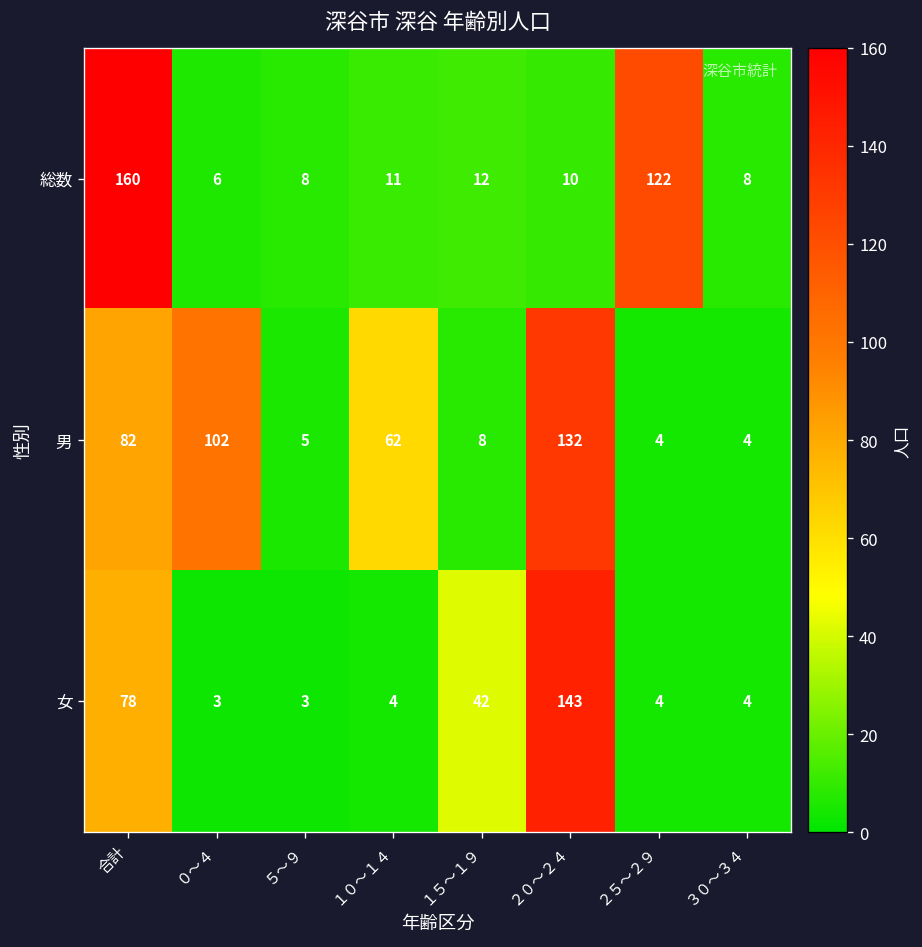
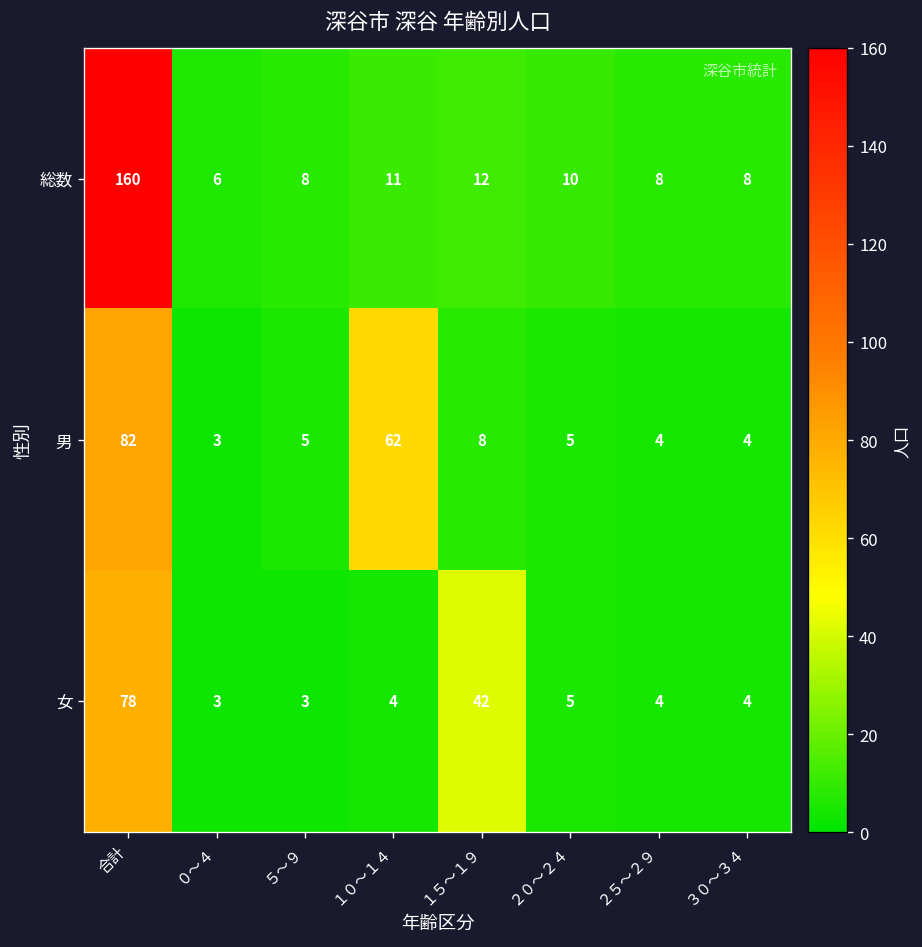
総数, ２５～２９: 122 -> 8
男, ０～４: 102 -> 3
男, ２０～２４: 132 -> 5
女, ２０～２４: 143 -> 5
